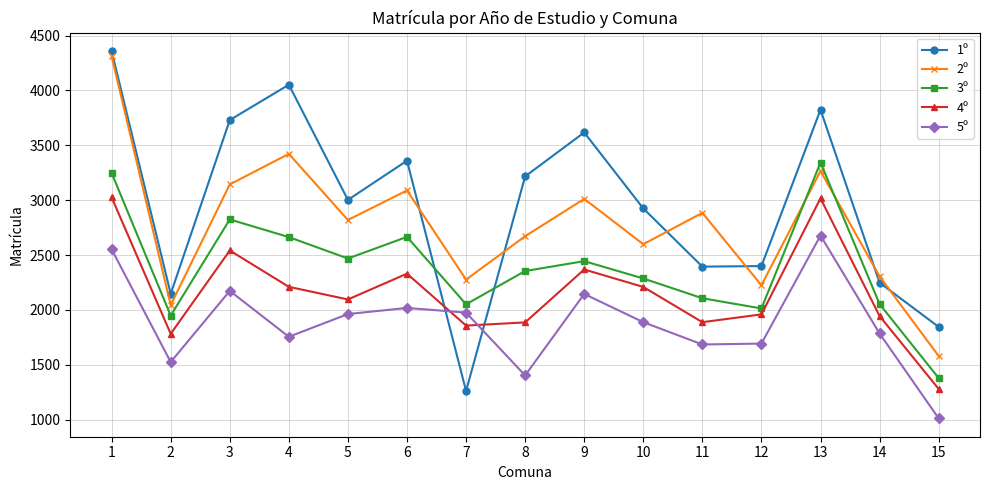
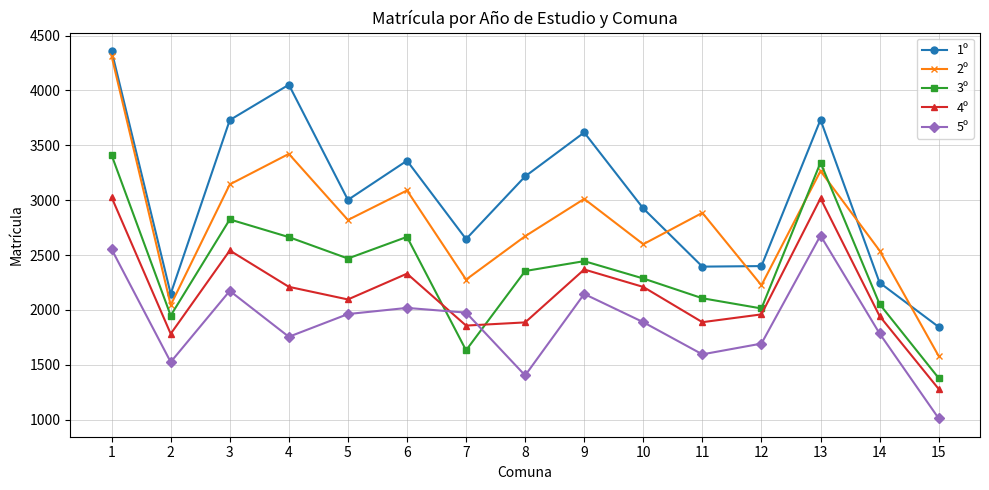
3º, 1: 3250 -> 3410
1º, 7: 1260 -> 2650
3º, 7: 2050 -> 1630
5º, 11: 1690 -> 1600
1º, 13: 3820 -> 3730
2º, 14: 2310 -> 2540
